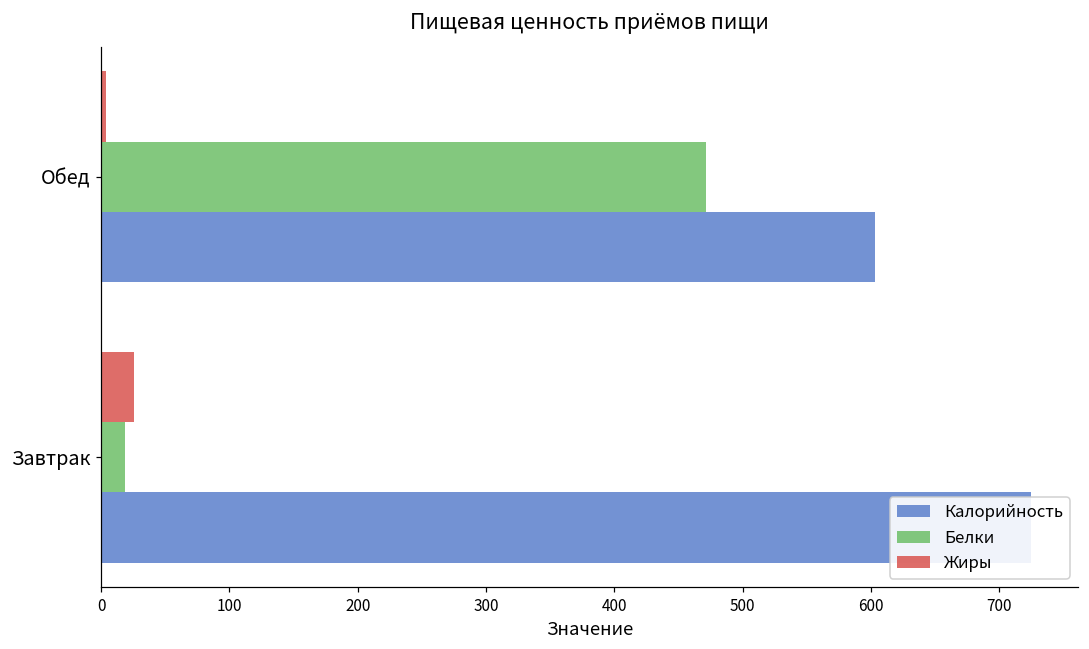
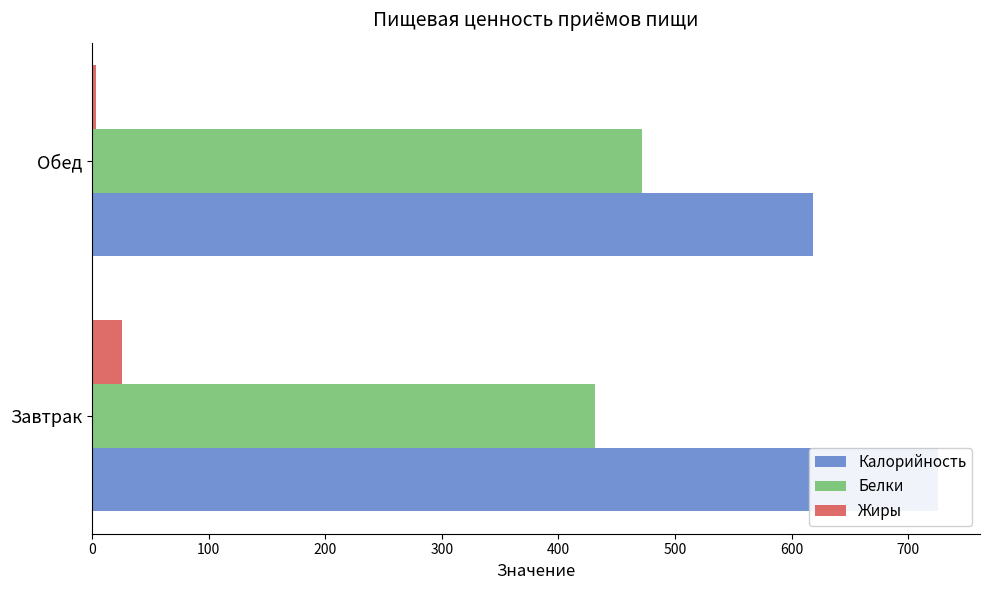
Калорийность, Обед: 603 -> 618
Белки, Завтрак: 19 -> 432
